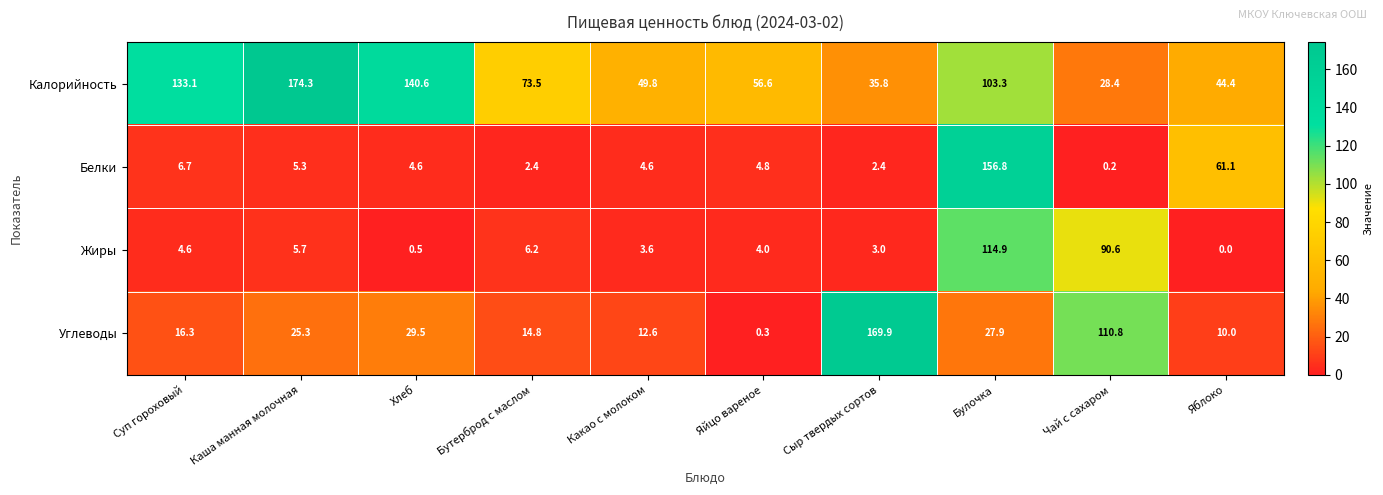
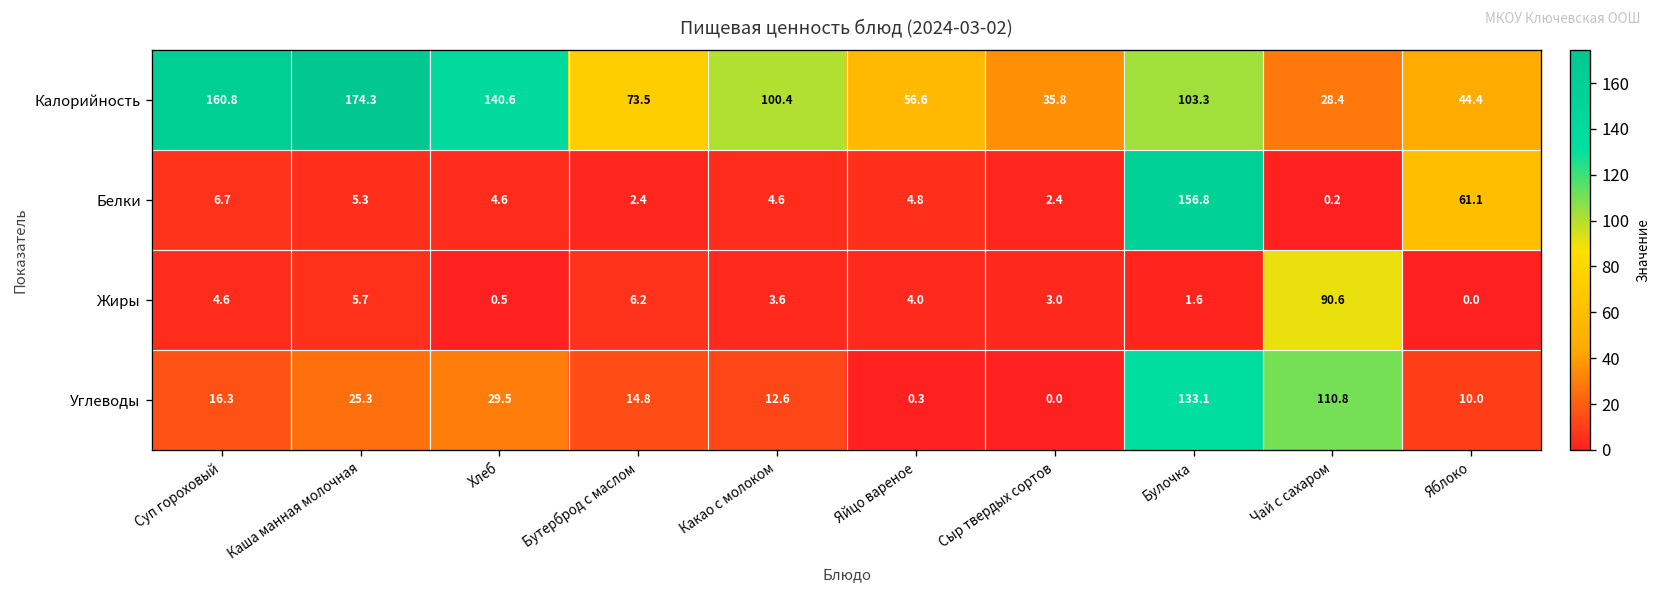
Калорийность, Суп гороховый: 133.1 -> 160.8
Калорийность, Какао с молоком: 49.8 -> 100.4
Жиры, Булочка: 114.9 -> 1.6
Углеводы, Сыр твердых сортов: 169.9 -> 0.0
Углеводы, Булочка: 27.9 -> 133.1
